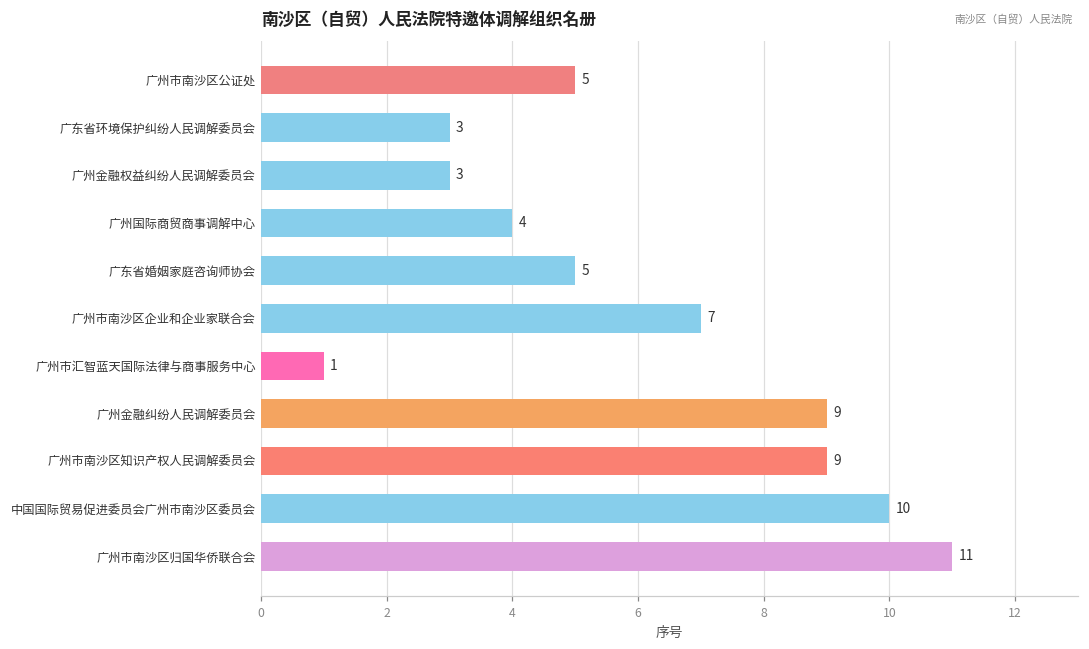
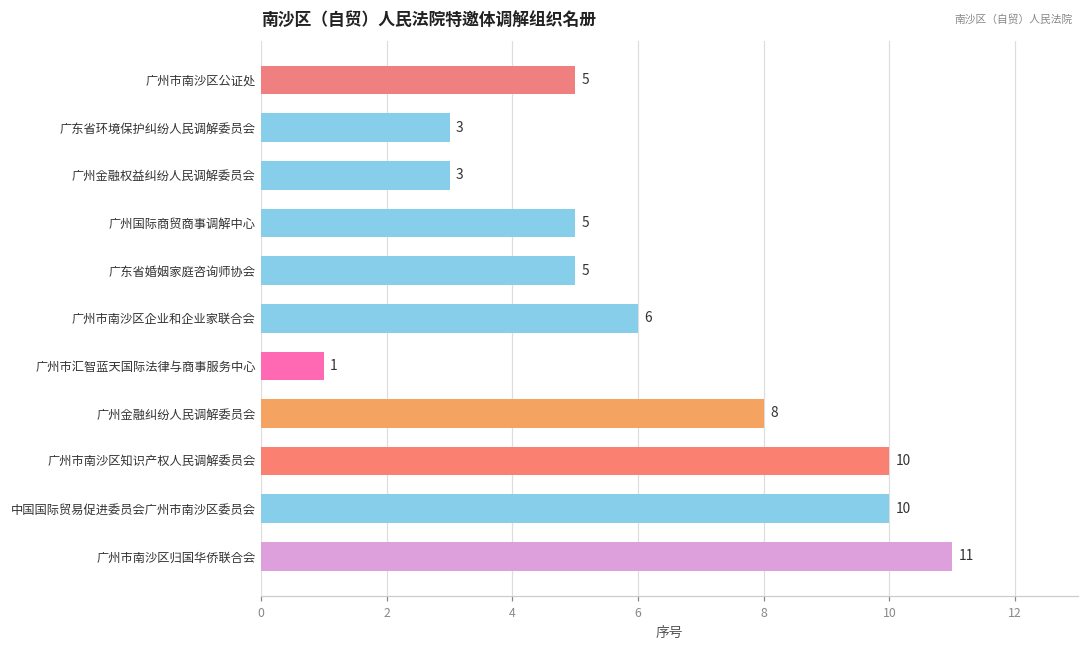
广州国际商贸商事调解中心: 4 -> 5
广州市南沙区企业和企业家联合会: 7 -> 6
广州金融纠纷人民调解委员会: 9 -> 8
广州市南沙区知识产权人民调解委员会: 9 -> 10
